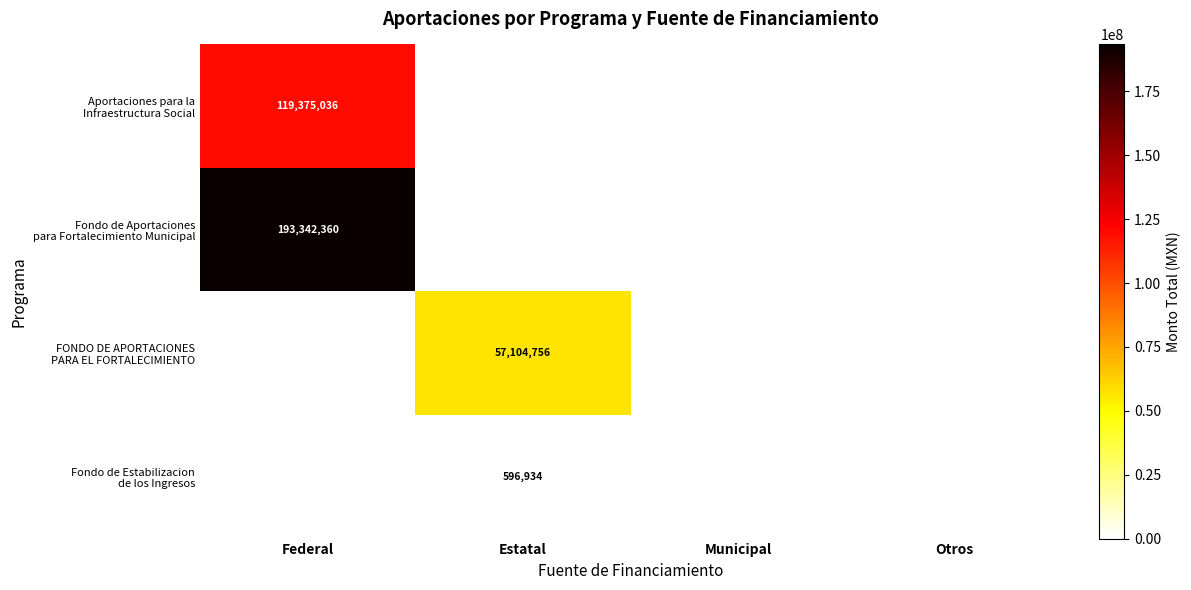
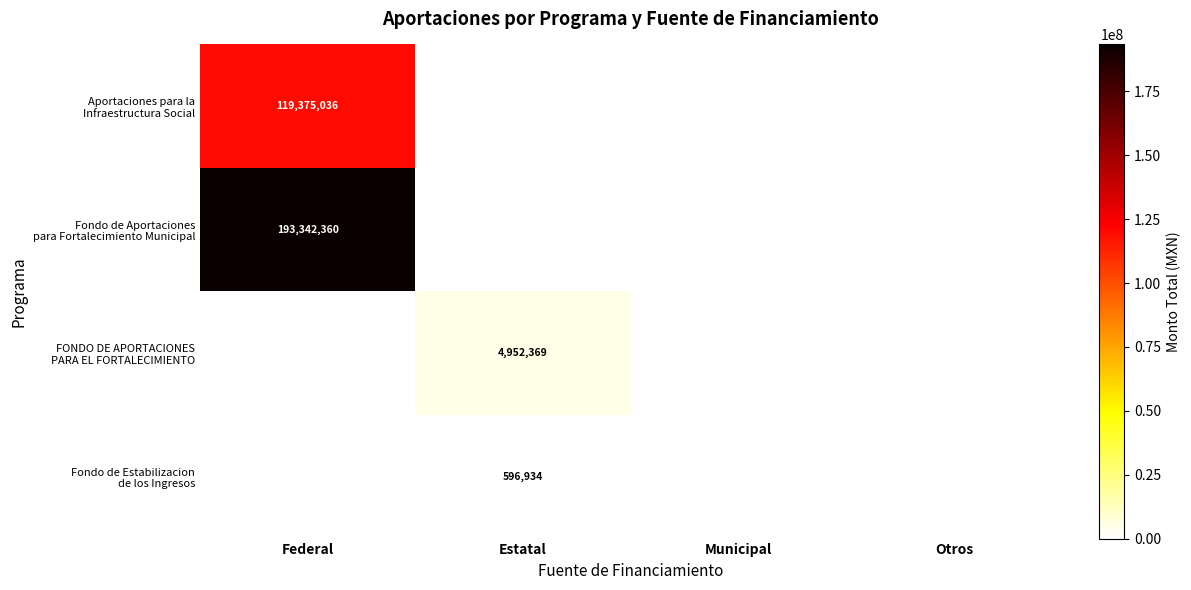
FONDO DE APORTACIONES PARA EL FORTALECIMIENTO, Estatal: 57,104,756 -> 4,952,369
